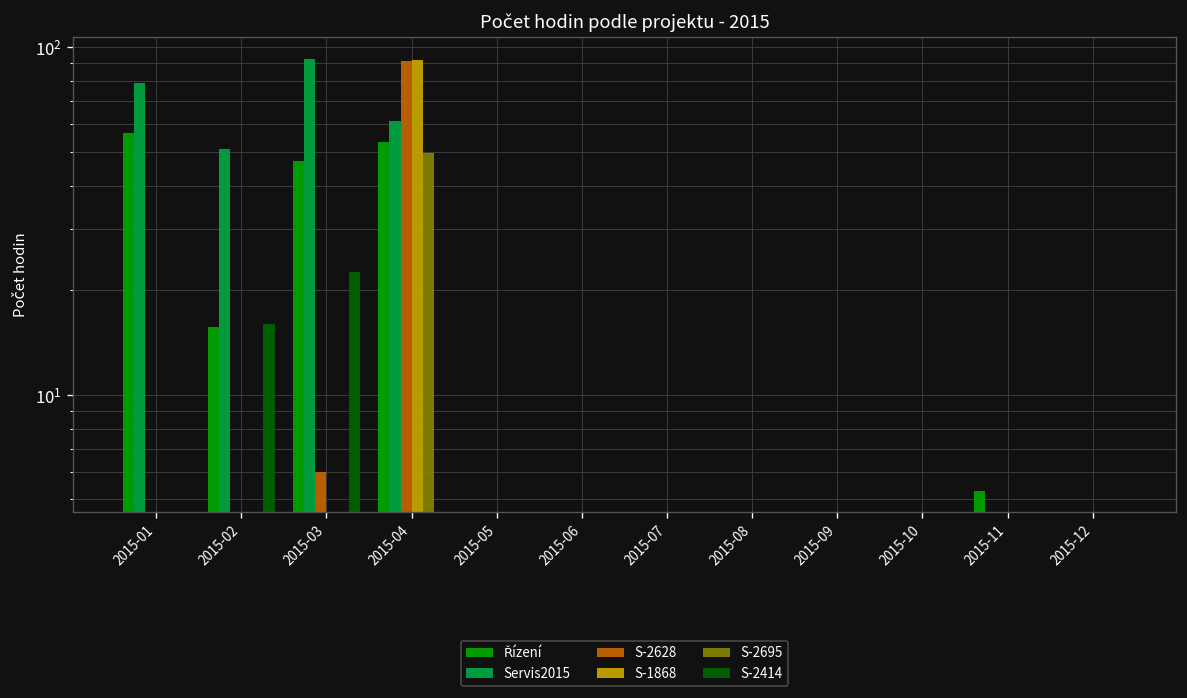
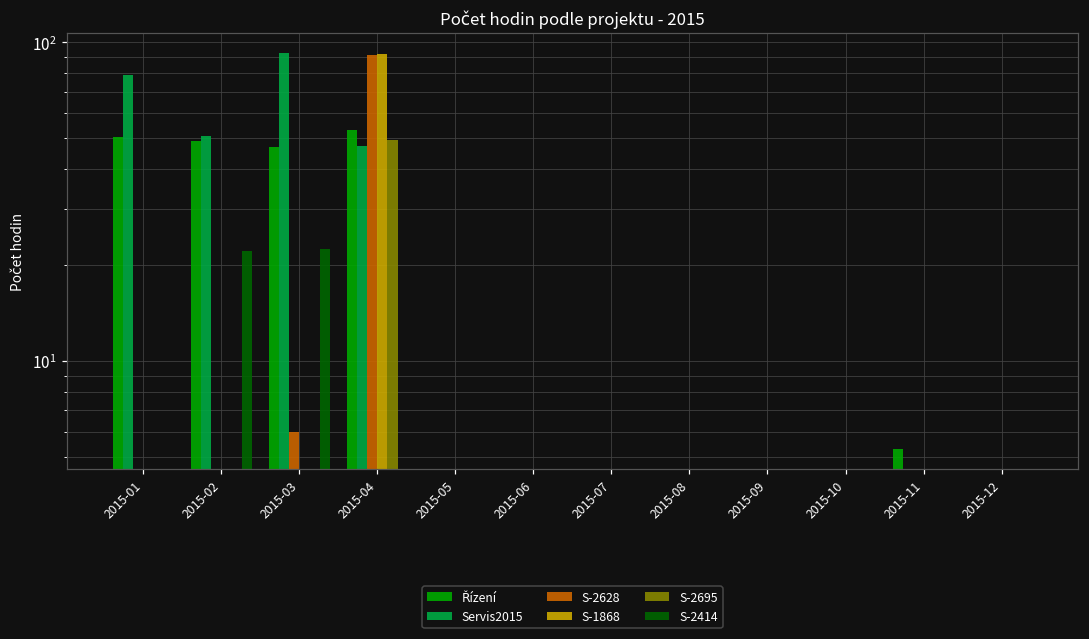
Řízení, 2015-01: 57 -> 51
Řízení, 2015-02: 16 -> 49
S-2414, 2015-02: 16 -> 22
Servis2015, 2015-04: 62 -> 47
